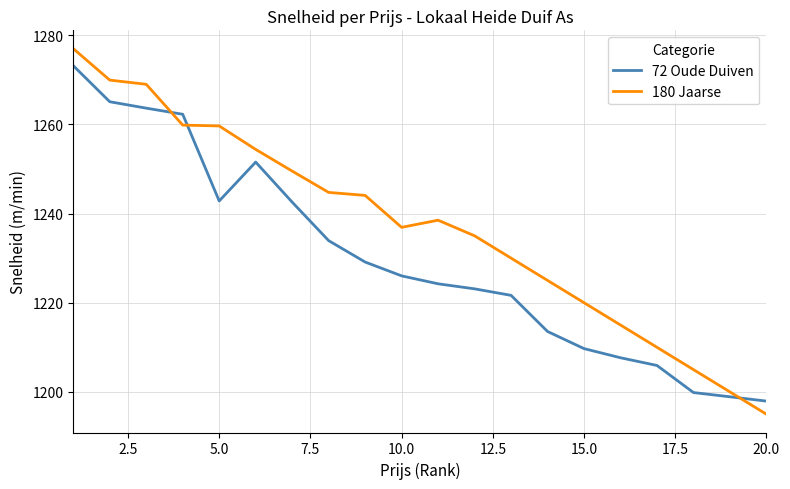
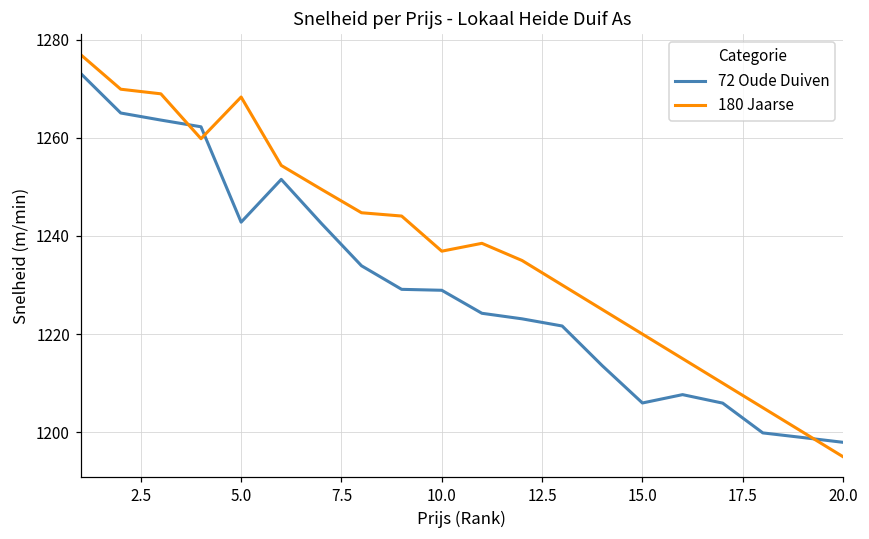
180 Jaarse, 5.0: 1260 -> 1268
72 Oude Duiven, 10.0: 1226 -> 1229
72 Oude Duiven, 15.0: 1210 -> 1206
